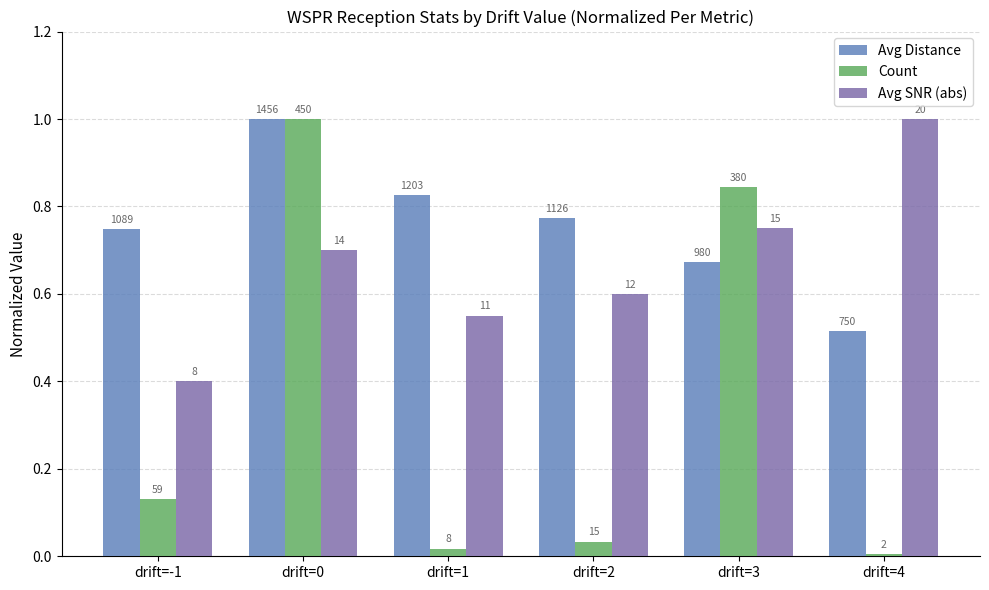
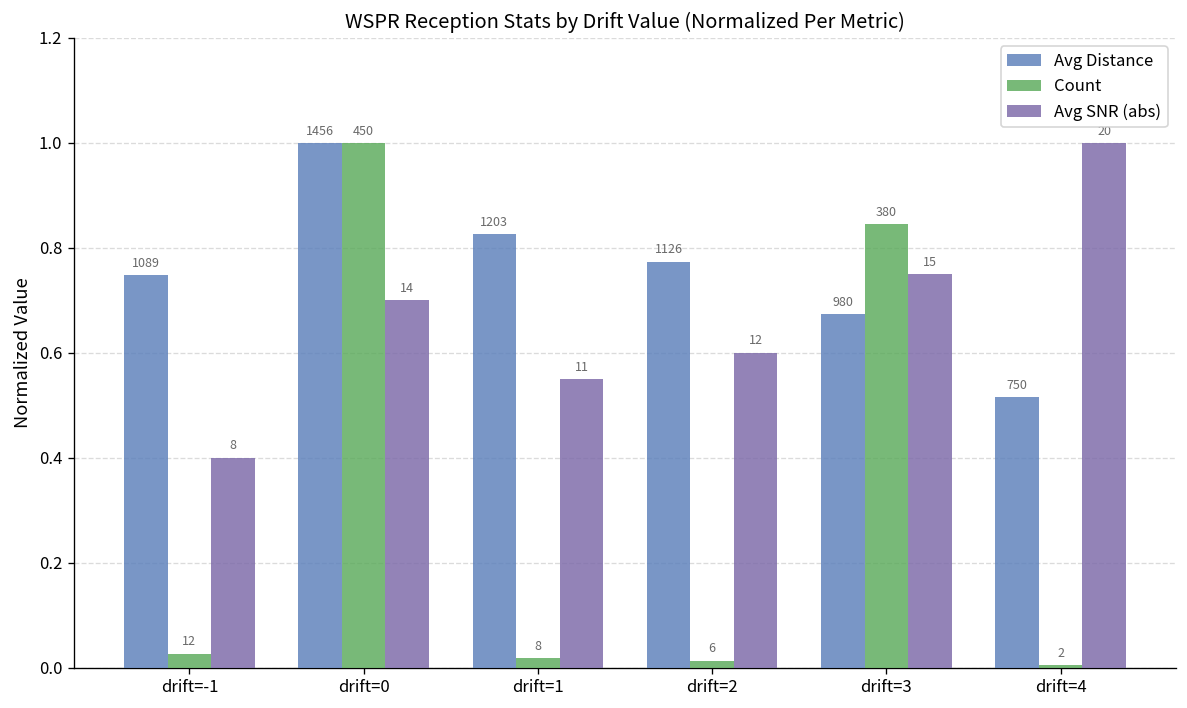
Count, drift=-1: 59 -> 12
Count, drift=2: 15 -> 6
